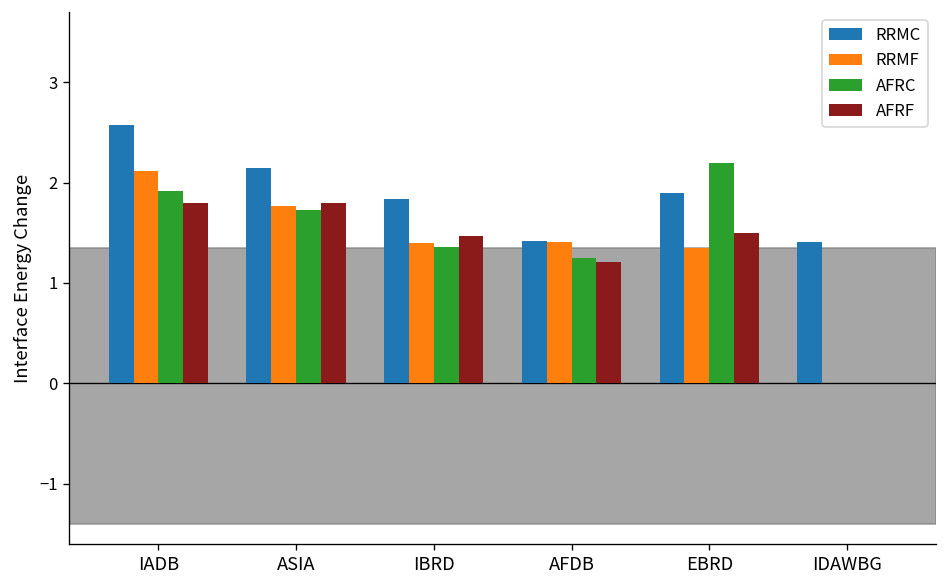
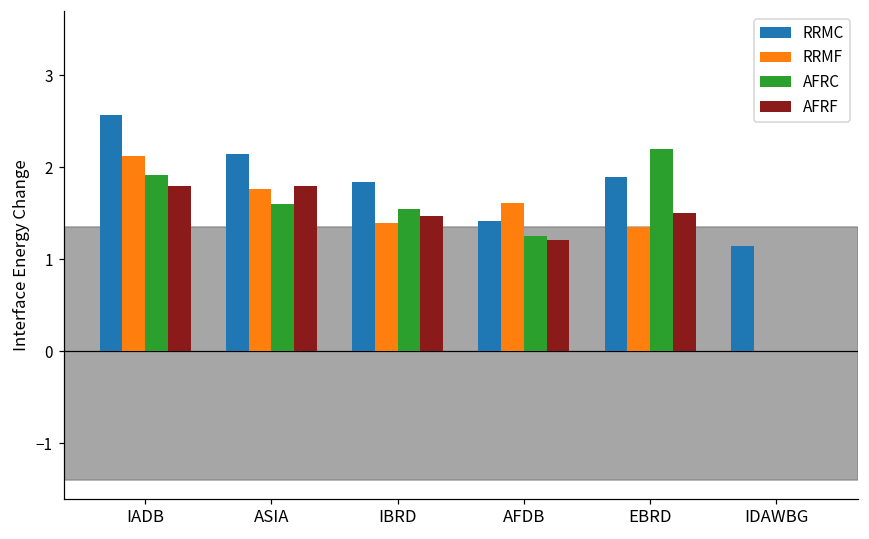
AFRC, ASIA: 1.7 -> 1.6
AFRC, IBRD: 1.4 -> 1.6
RRMF, AFDB: 1.4 -> 1.6
RRMC, IDAWBG: 1.4 -> 1.2
